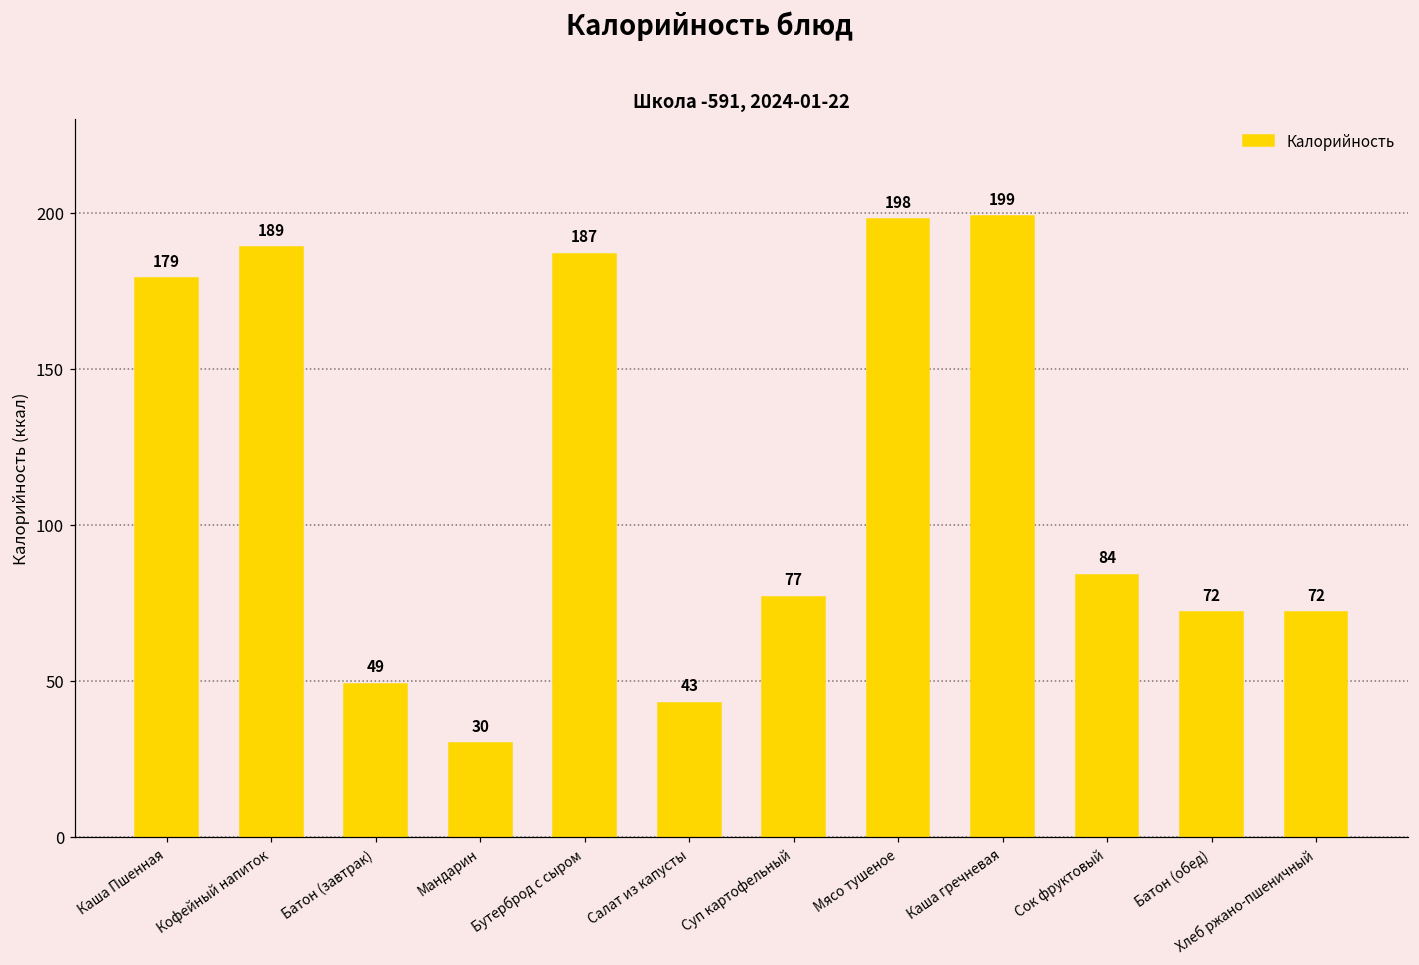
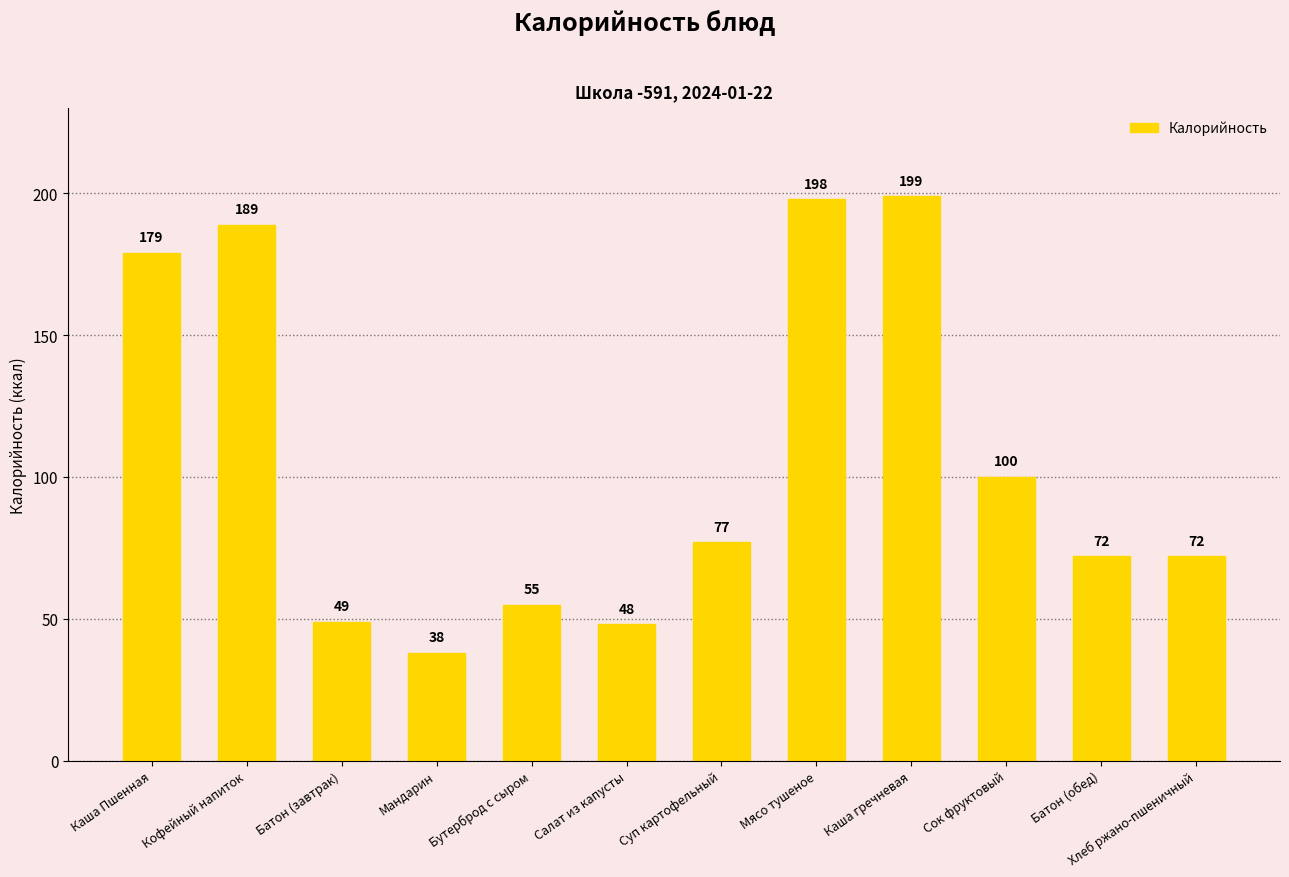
Мандарин: 30 -> 38
Бутерброд с сыром: 187 -> 55
Салат из капусты: 43 -> 48
Сок фруктовый: 84 -> 100
